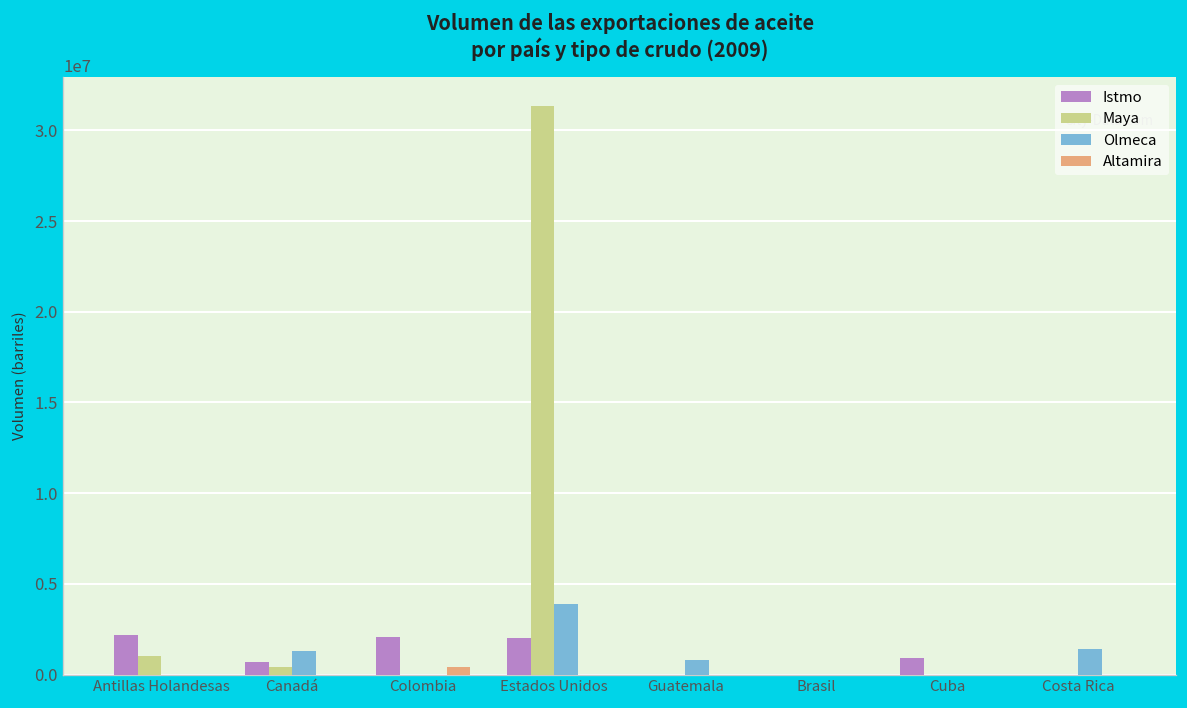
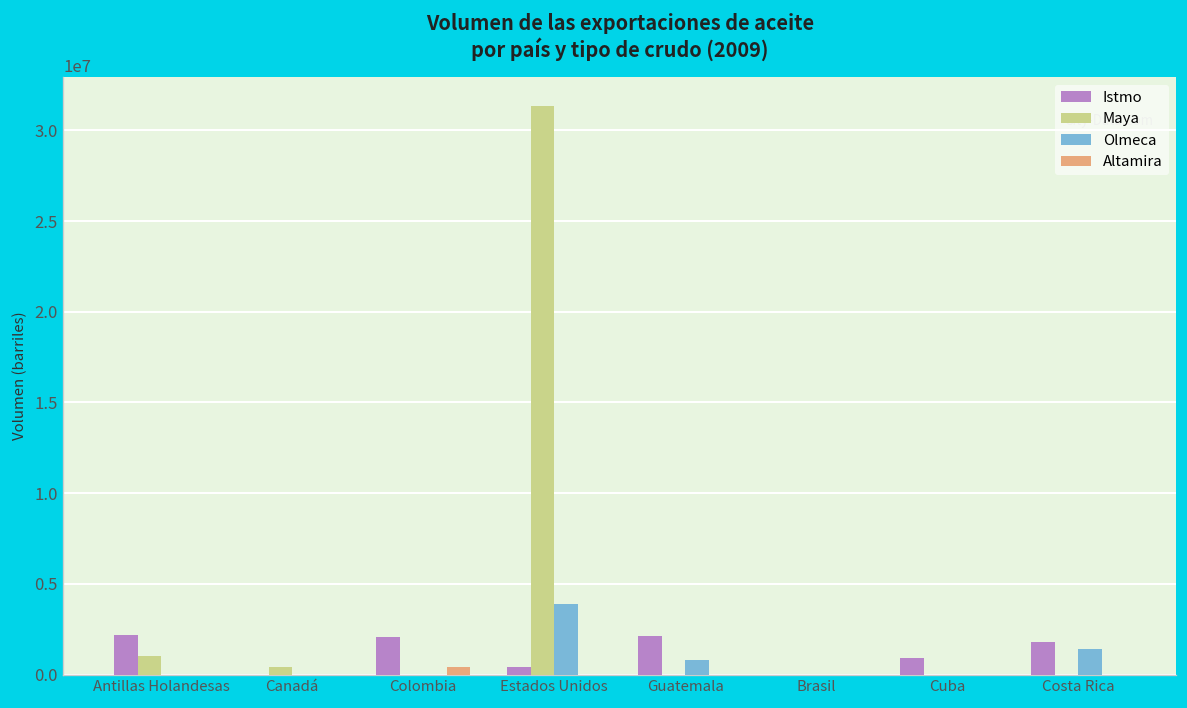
Istmo, Canadá: 700000 -> 0
Olmeca, Canadá: 1300000 -> 0
Istmo, Estados Unidos: 2000000 -> 400000
Istmo, Guatemala: 0 -> 2100000
Istmo, Costa Rica: 0 -> 1800000
